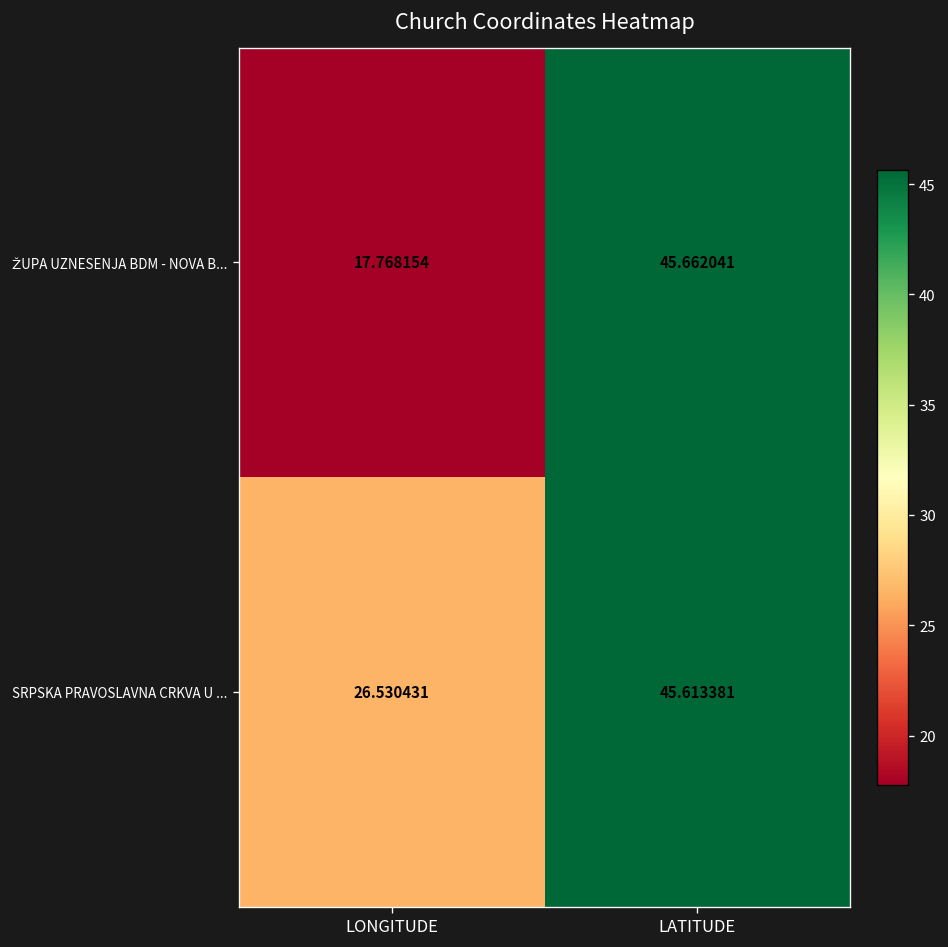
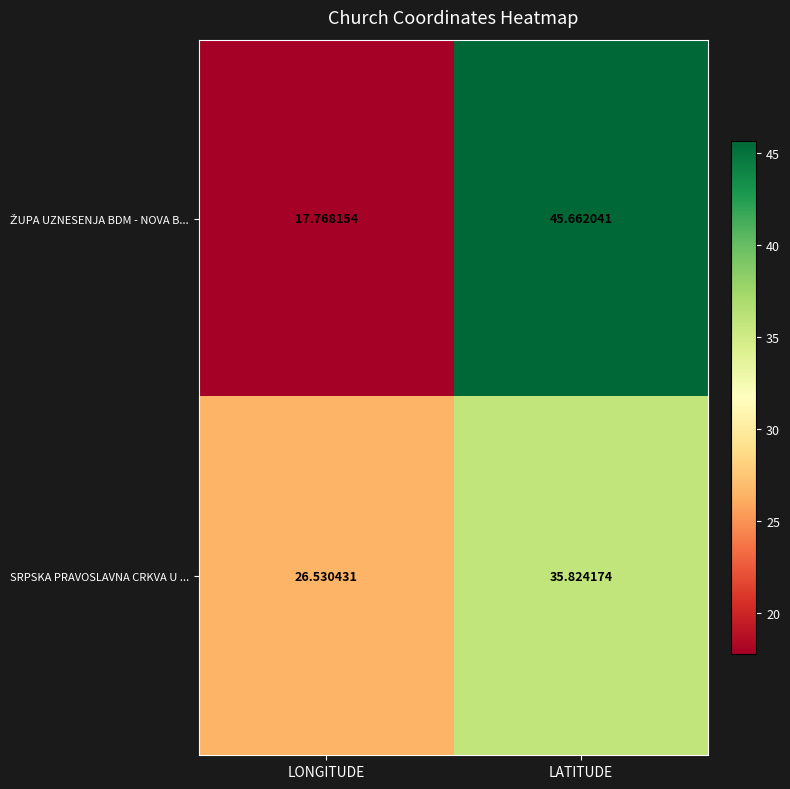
SRPSKA PRAVOSLAVNA CRKVA U ..., LATITUDE: 45.613381 -> 35.824174
